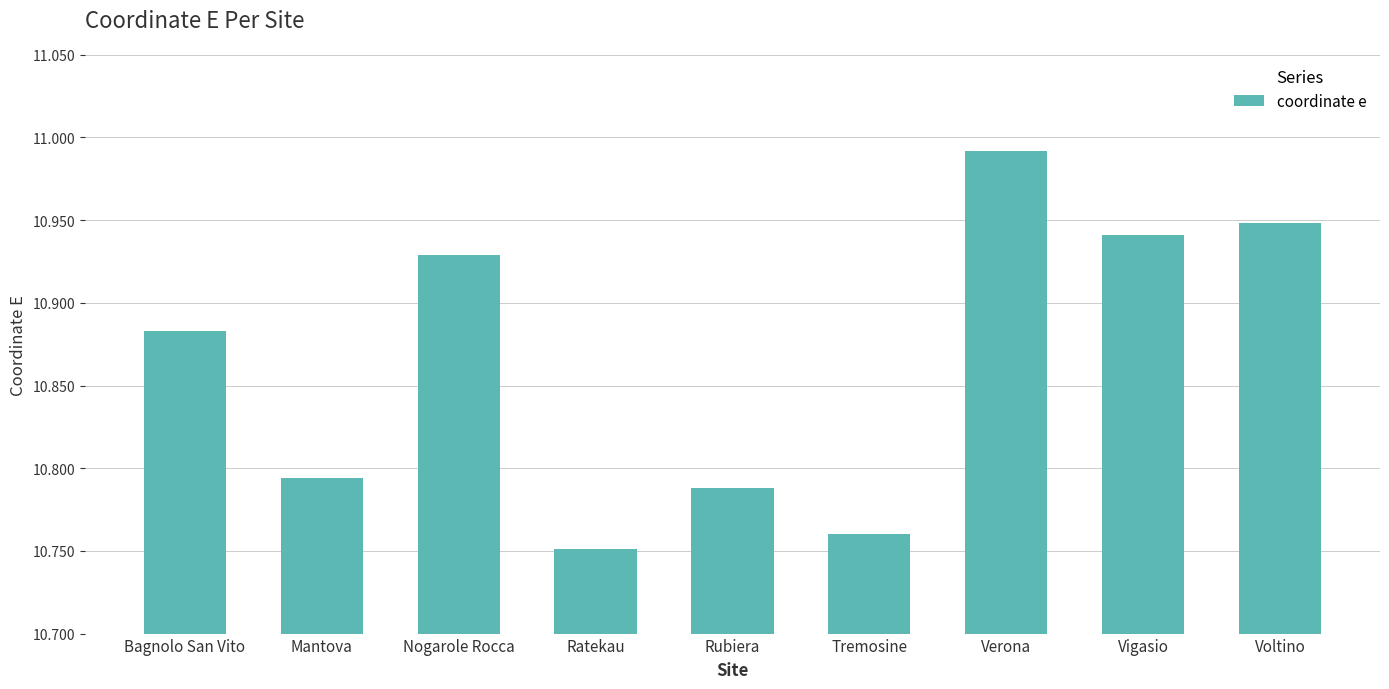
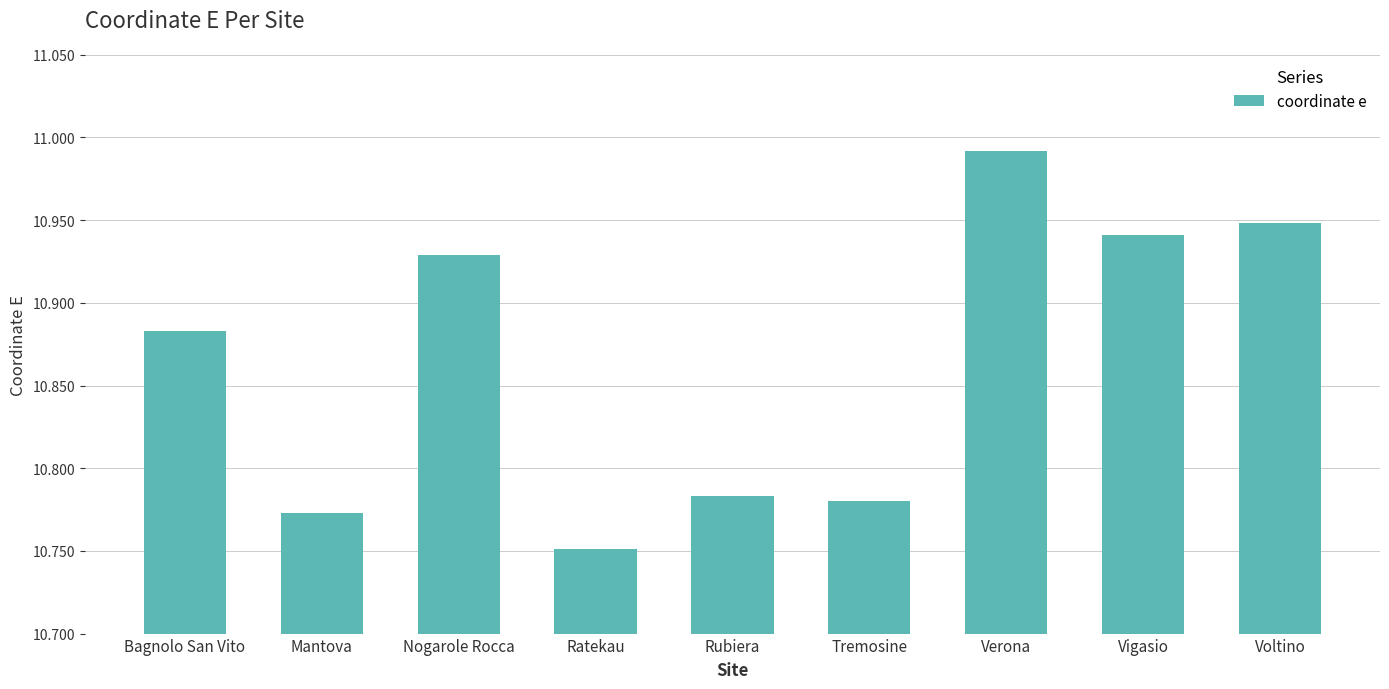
Mantova: 10.794 -> 10.773
Rubiera: 10.788 -> 10.783
Tremosine: 10.76 -> 10.78
